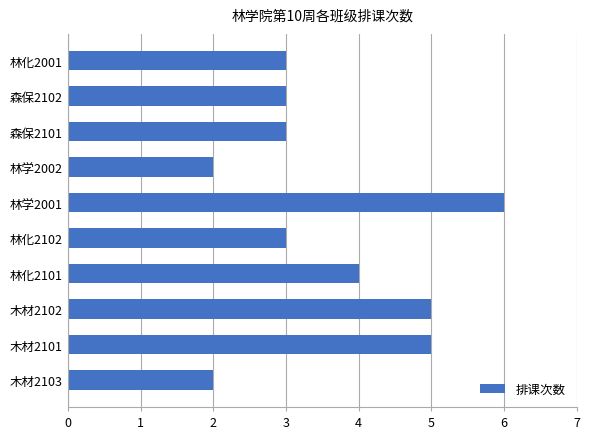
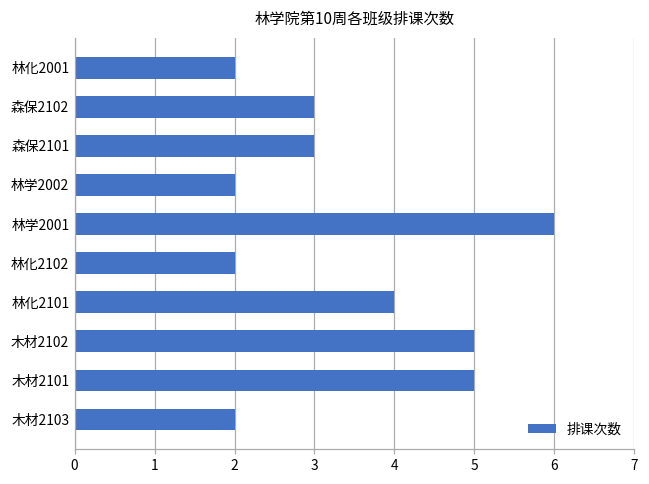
林化2001: 3 -> 2
林化2102: 3 -> 2
